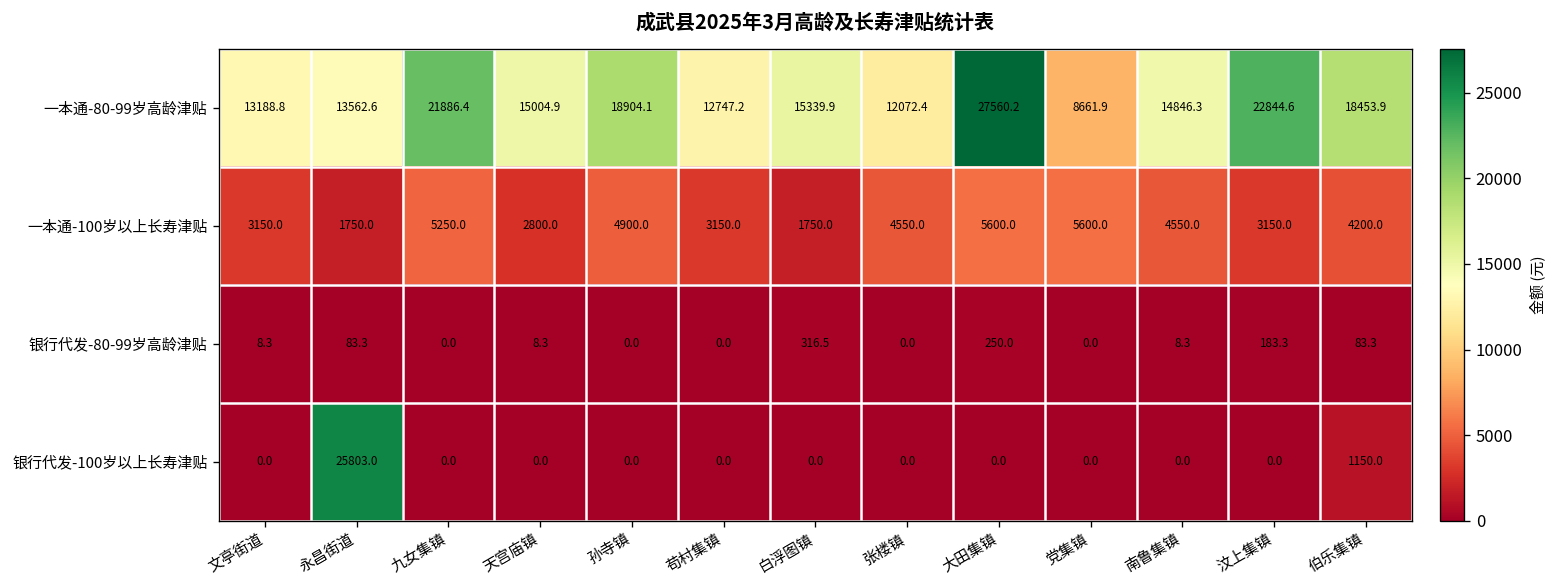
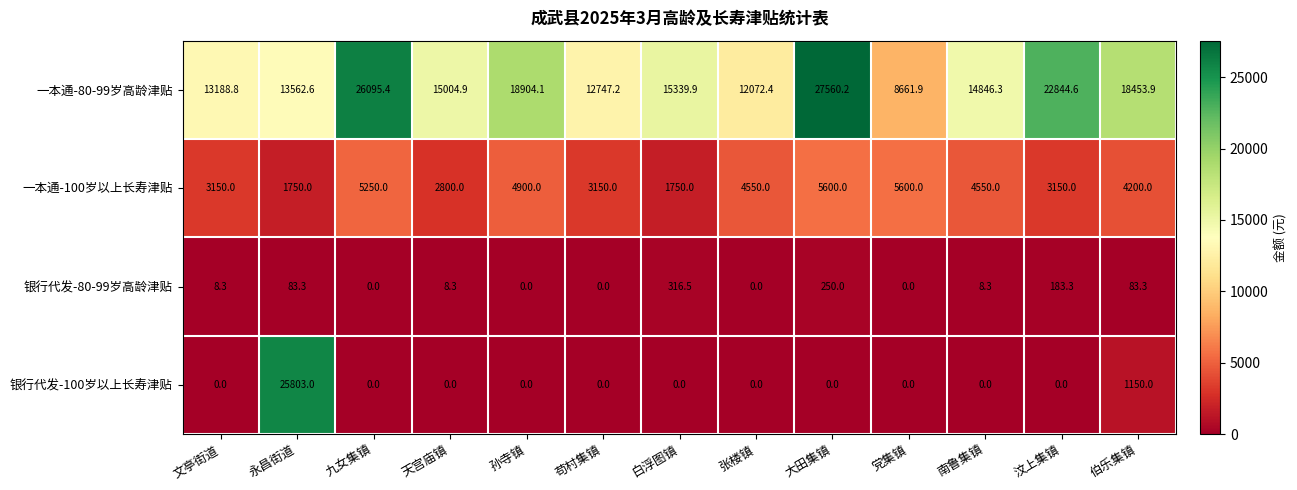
一本通-80-99岁高龄津贴, 九女集镇: 21886.4 -> 26095.4
